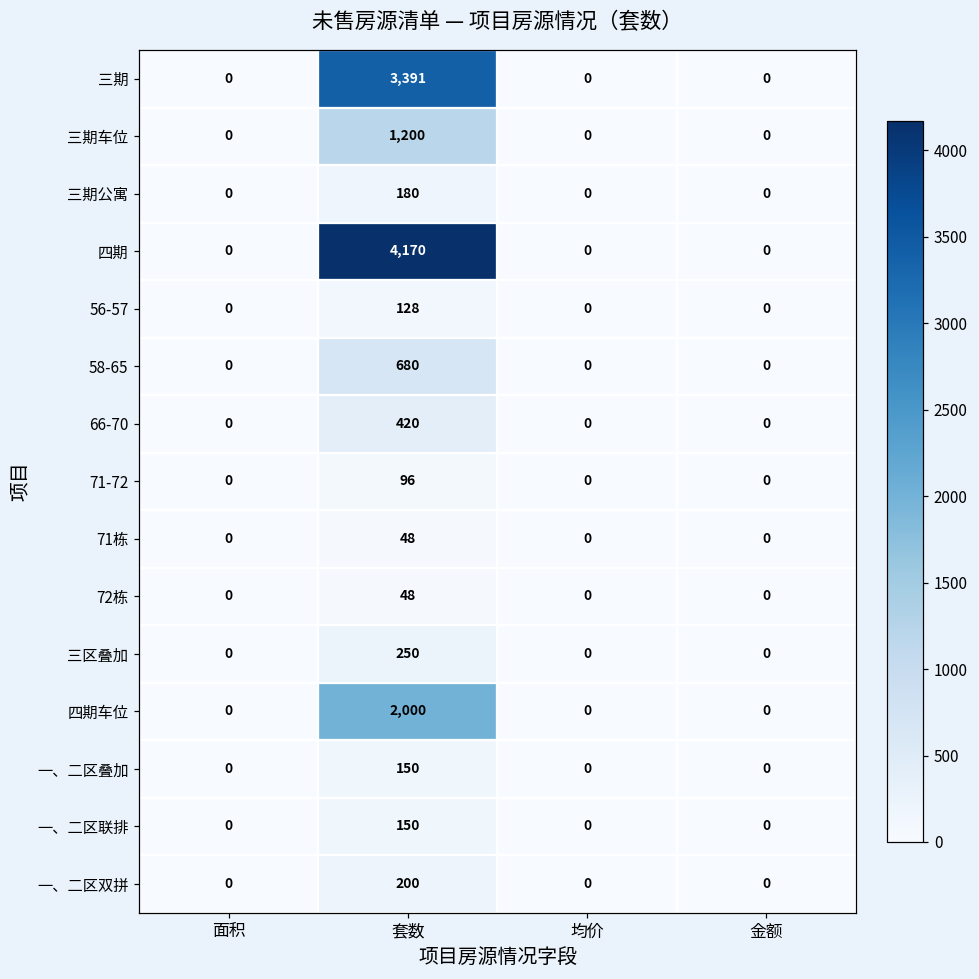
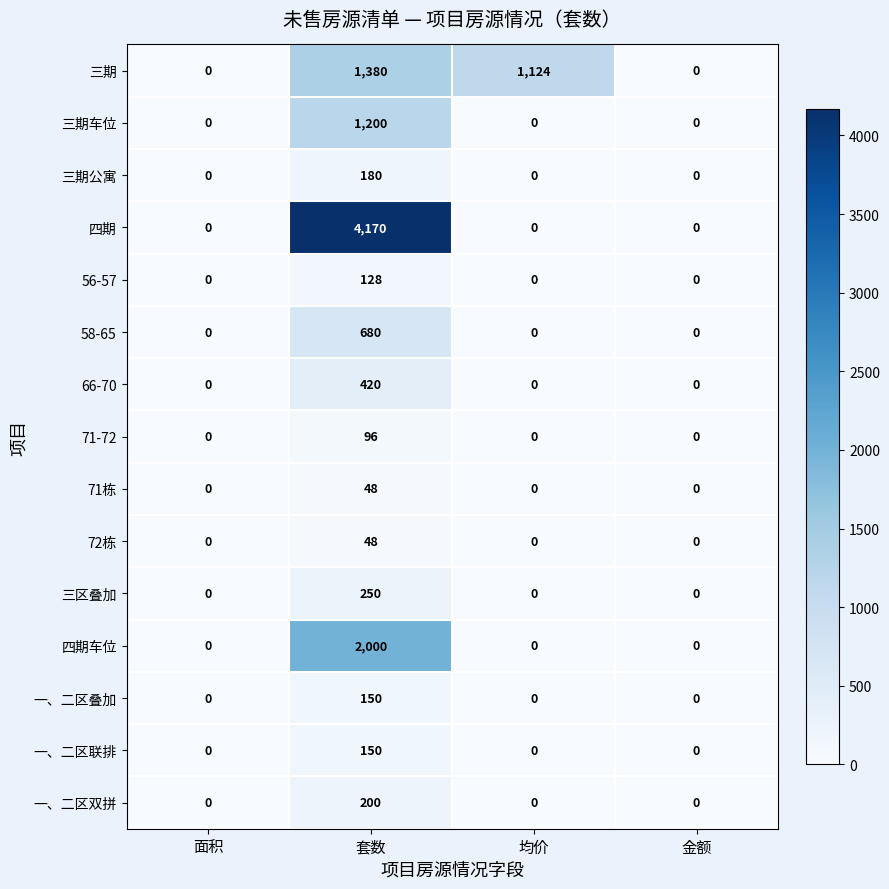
三期, 套数: 3,391 -> 1,380
三期, 均价: 0 -> 1,124
